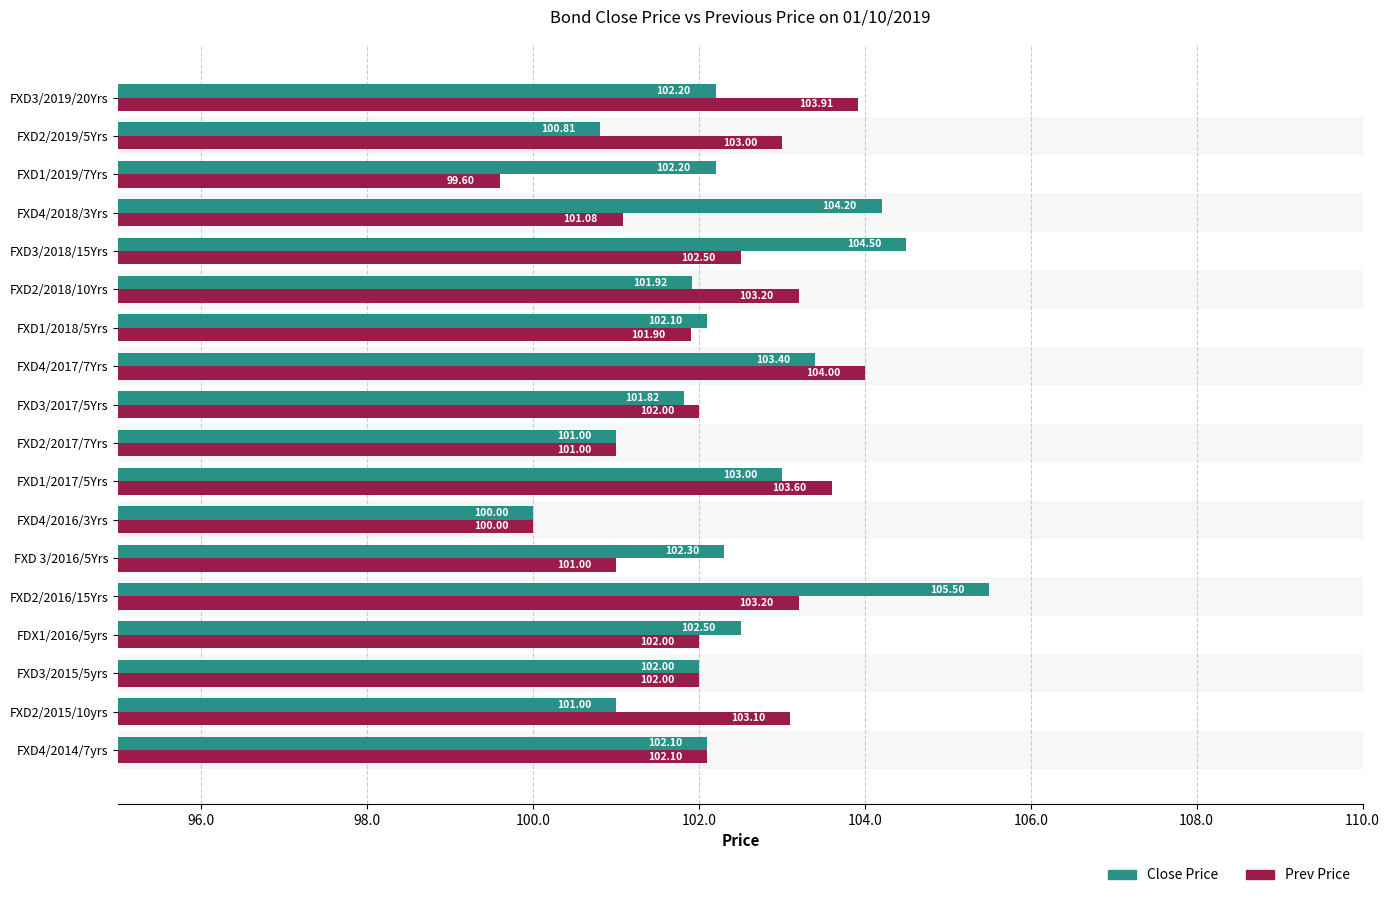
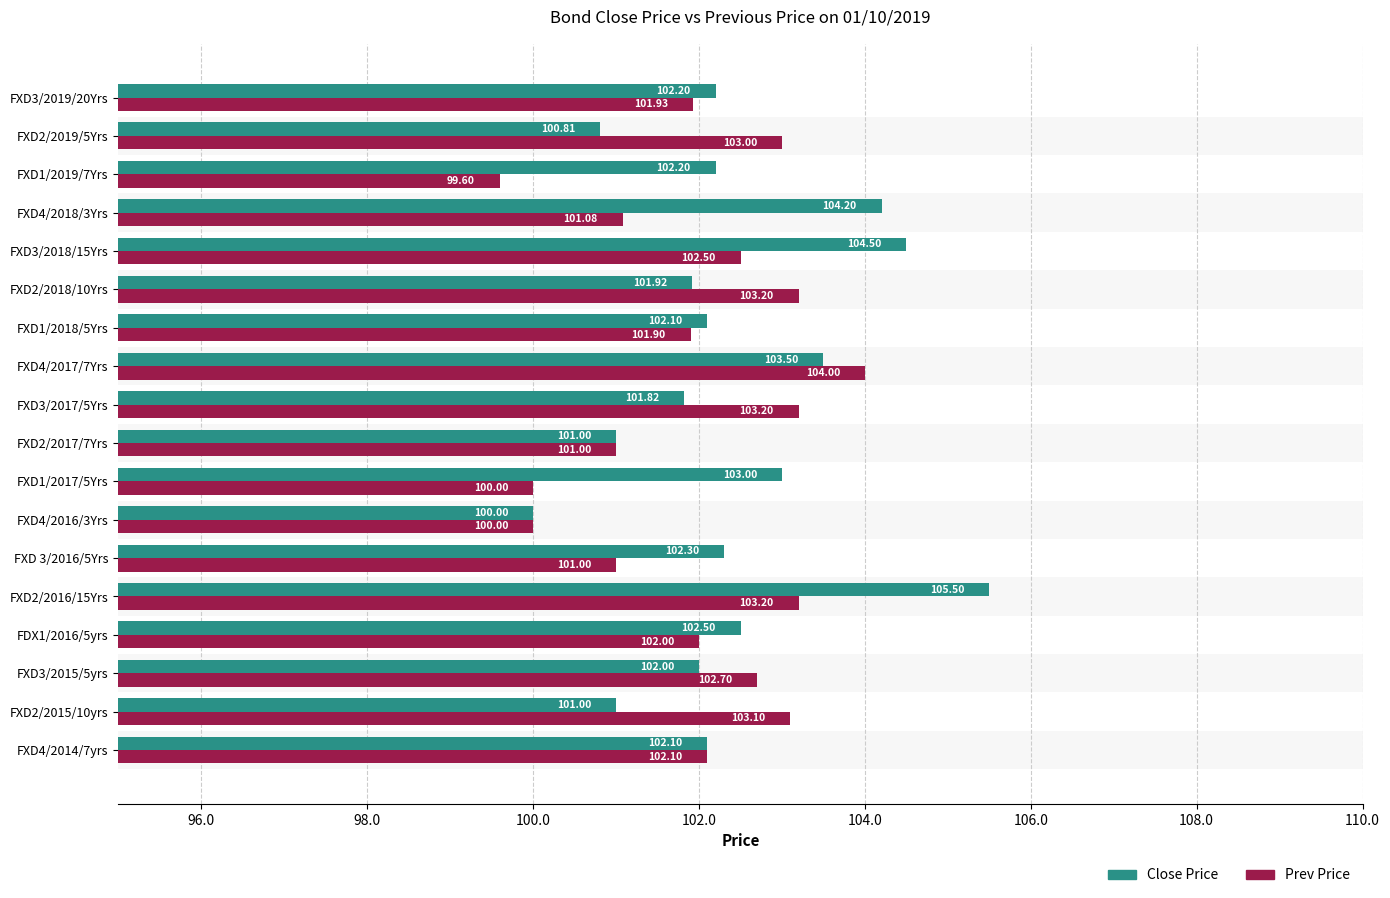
Prev Price, FXD3/2019/20Yrs: 103.91 -> 101.93
Close Price, FXD4/2017/7Yrs: 103.40 -> 103.50
Prev Price, FXD3/2017/5Yrs: 102.00 -> 103.20
Prev Price, FXD1/2017/5Yrs: 103.60 -> 100.00
Prev Price, FXD3/2015/5yrs: 102.00 -> 102.70
